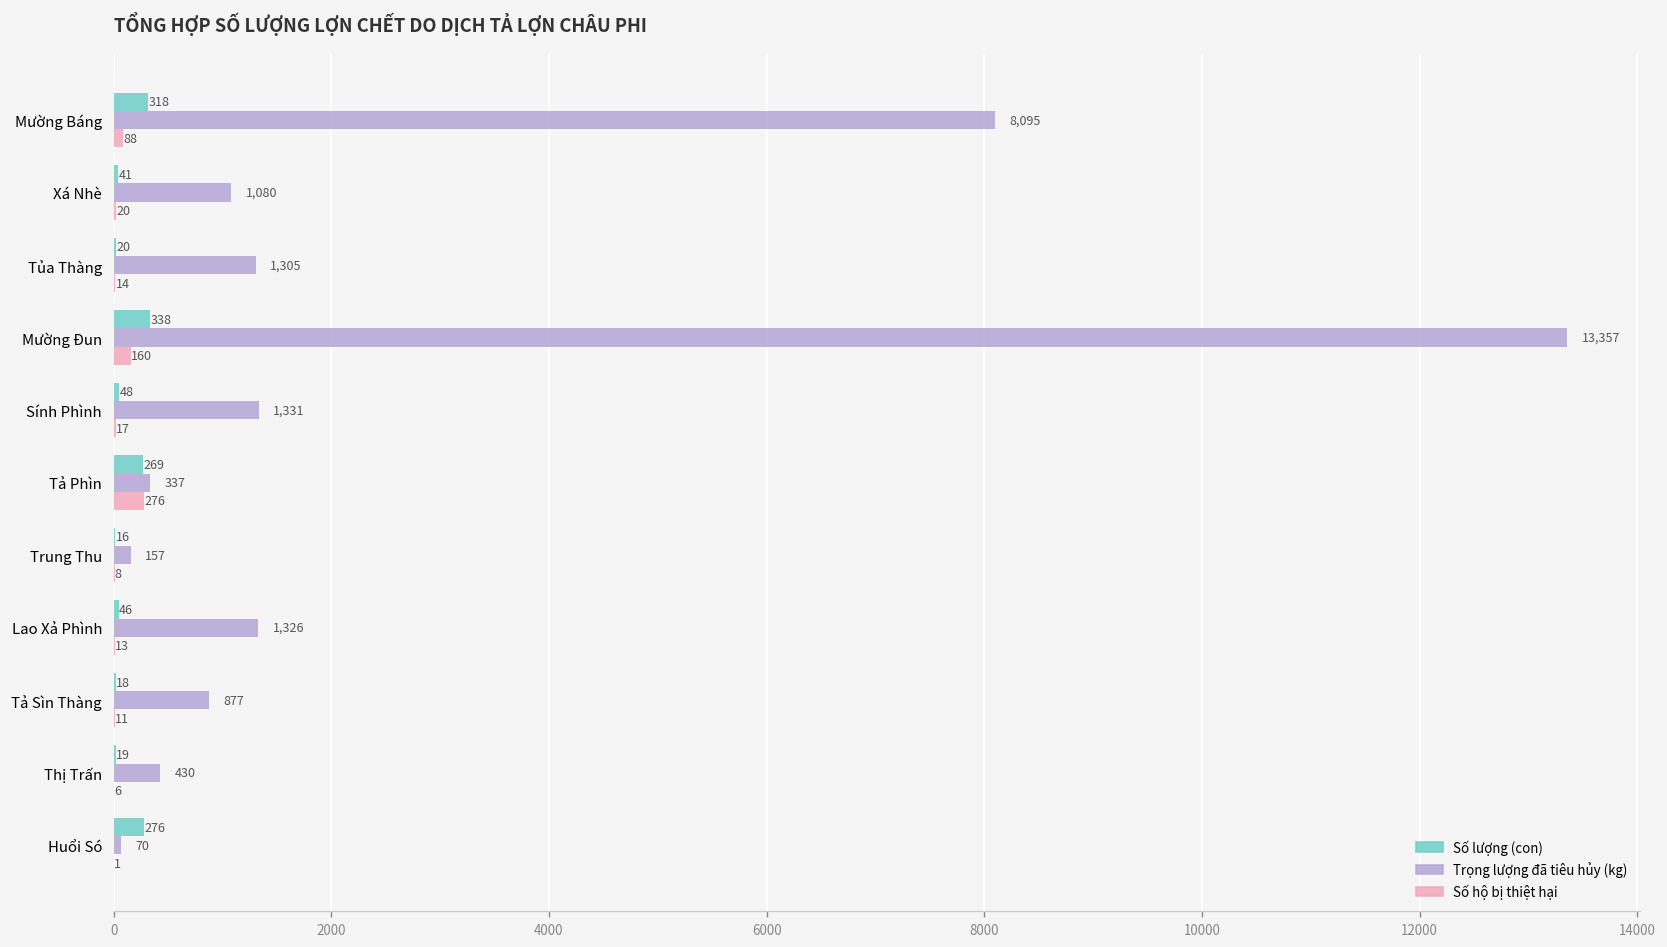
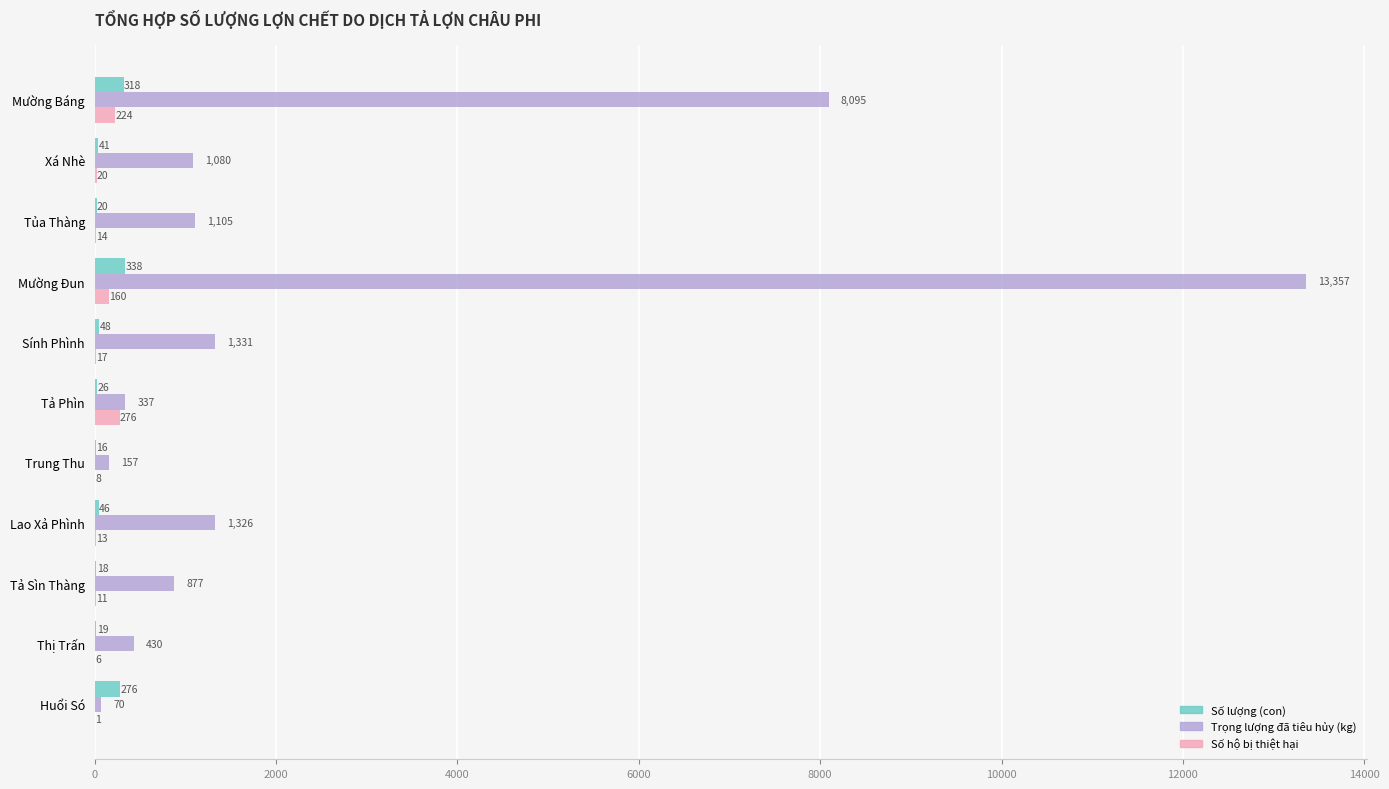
Số hộ bị thiệt hại, Mường Báng: 88 -> 224
Trọng lượng đã tiêu hủy (kg), Tủa Thàng: 1,305 -> 1,105
Số lượng (con), Tả Phìn: 269 -> 26
